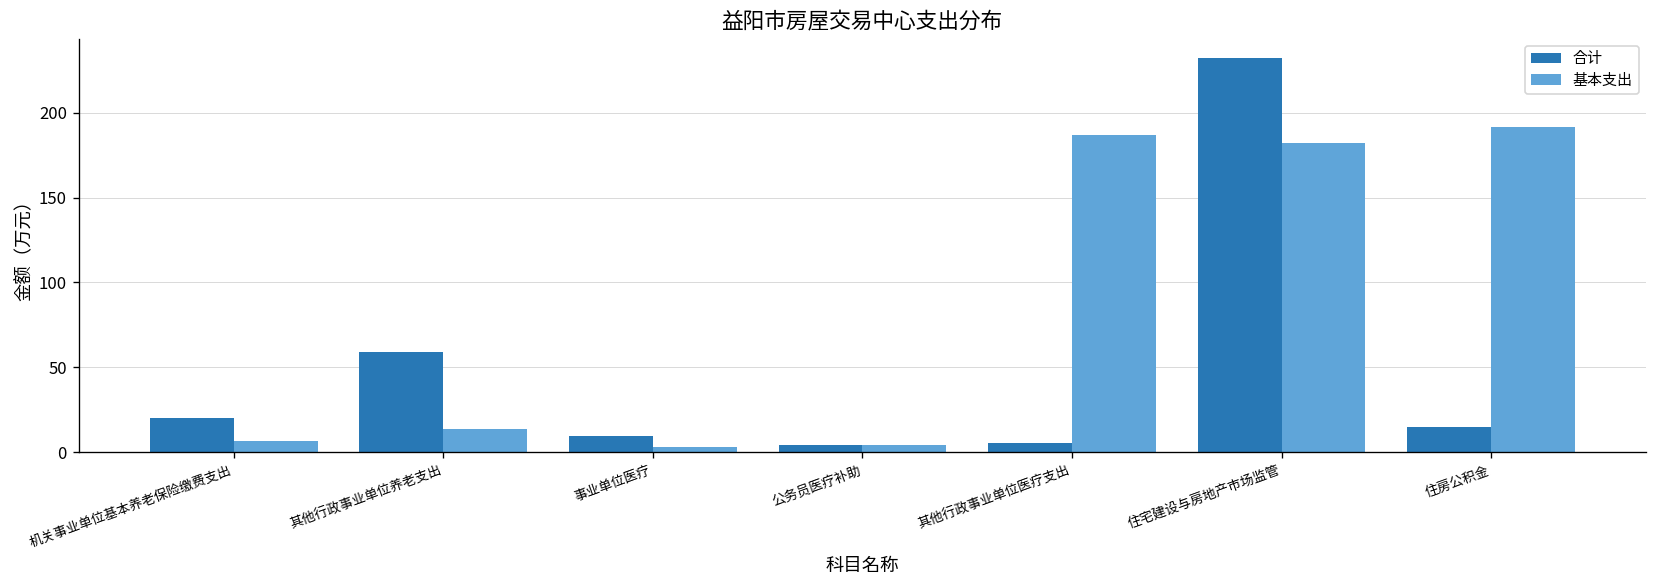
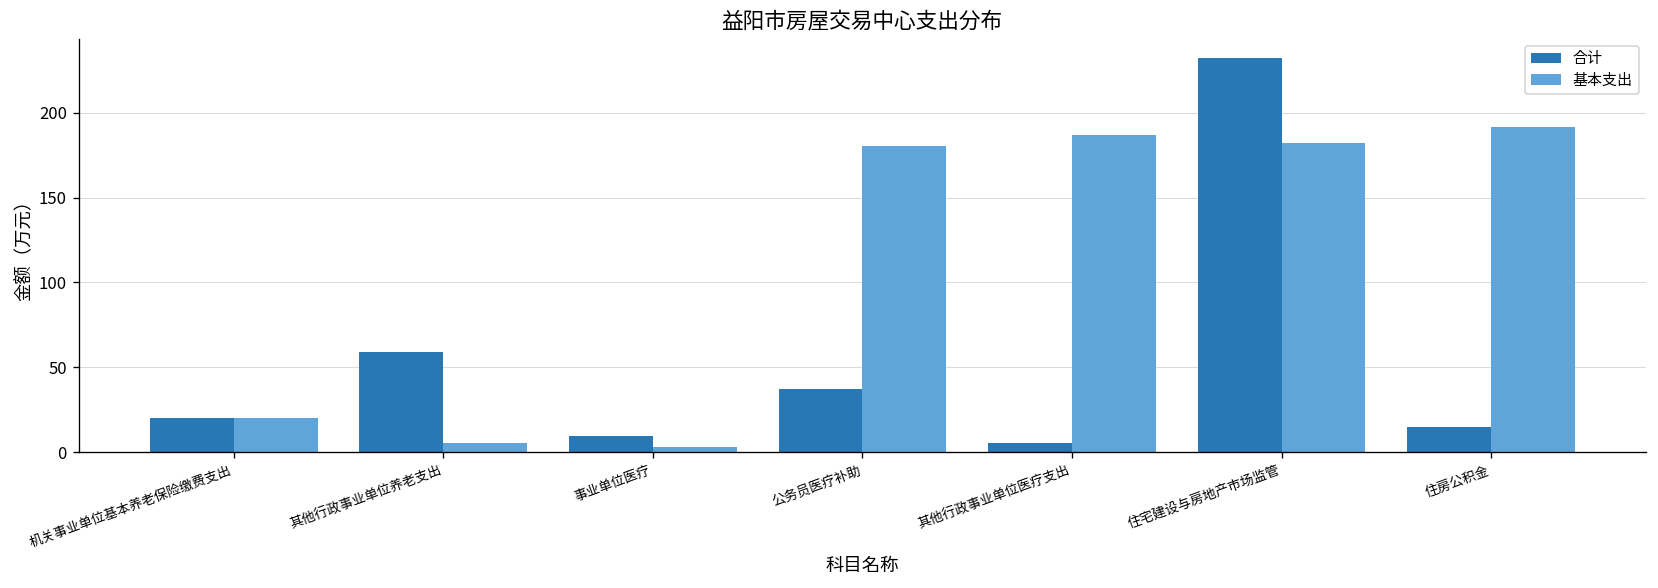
基本支出, 机关事业单位基本养老保险缴费支出: 7 -> 20
基本支出, 其他行政事业单位养老支出: 14 -> 5
合计, 公务员医疗补助: 4 -> 37
基本支出, 公务员医疗补助: 4 -> 180
